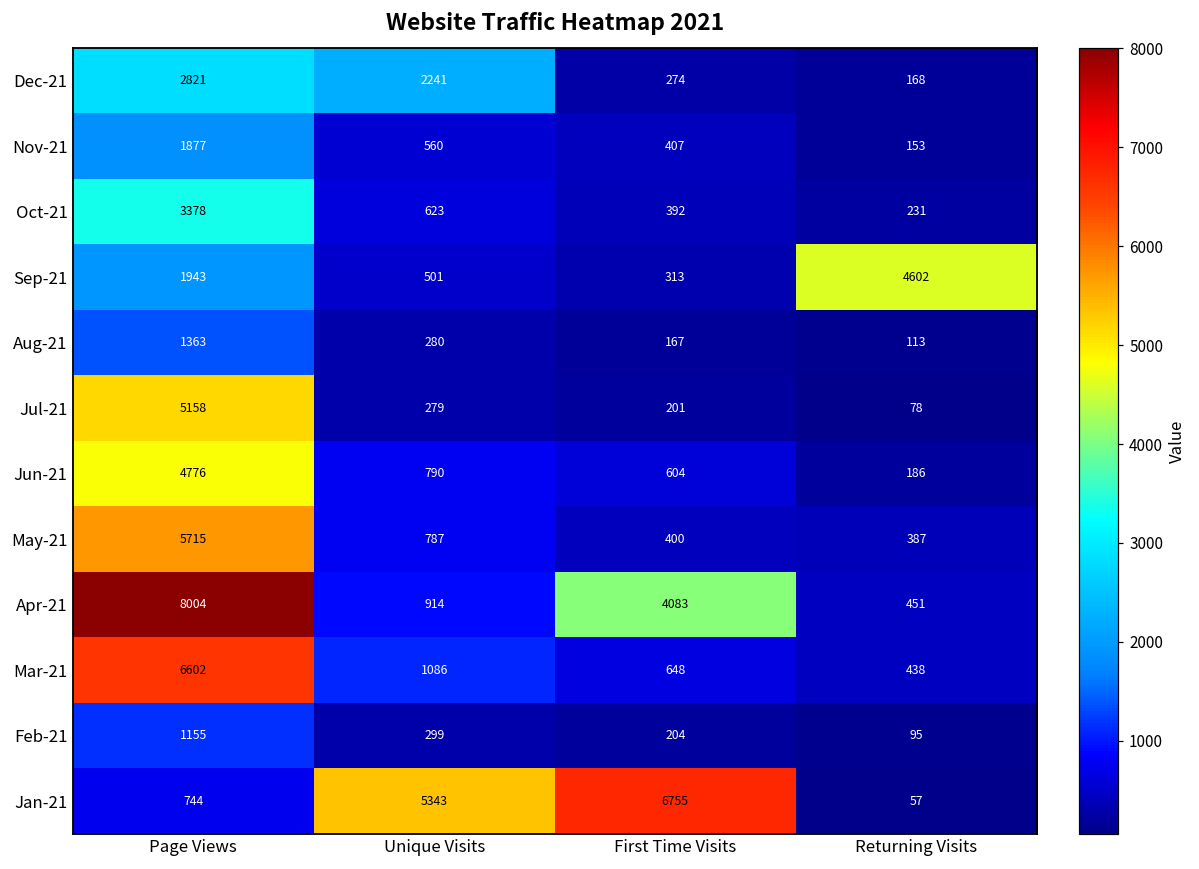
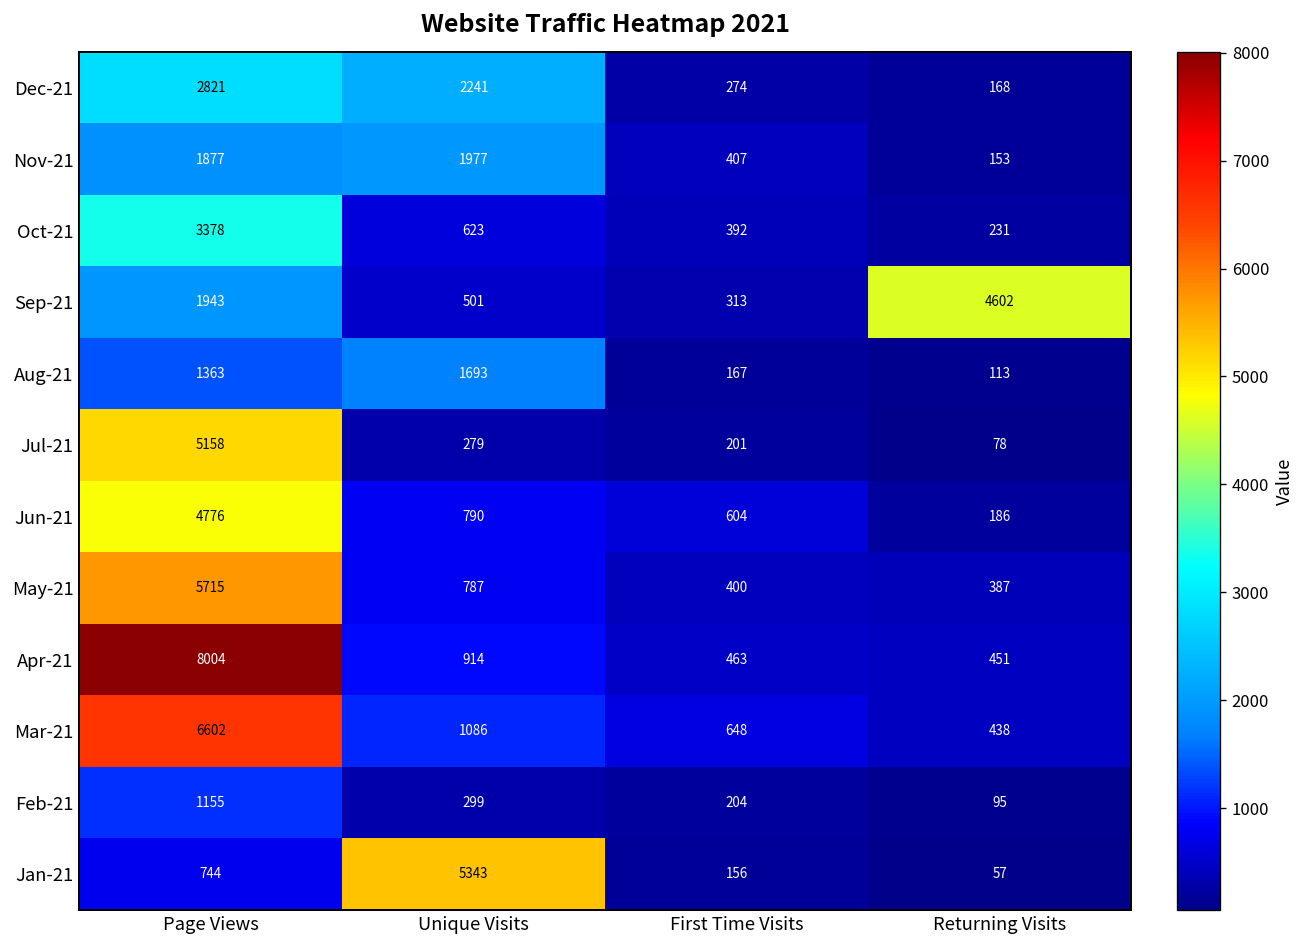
Nov-21, Unique Visits: 560 -> 1977
Aug-21, Unique Visits: 280 -> 1693
Apr-21, First Time Visits: 4083 -> 463
Jan-21, First Time Visits: 6755 -> 156
